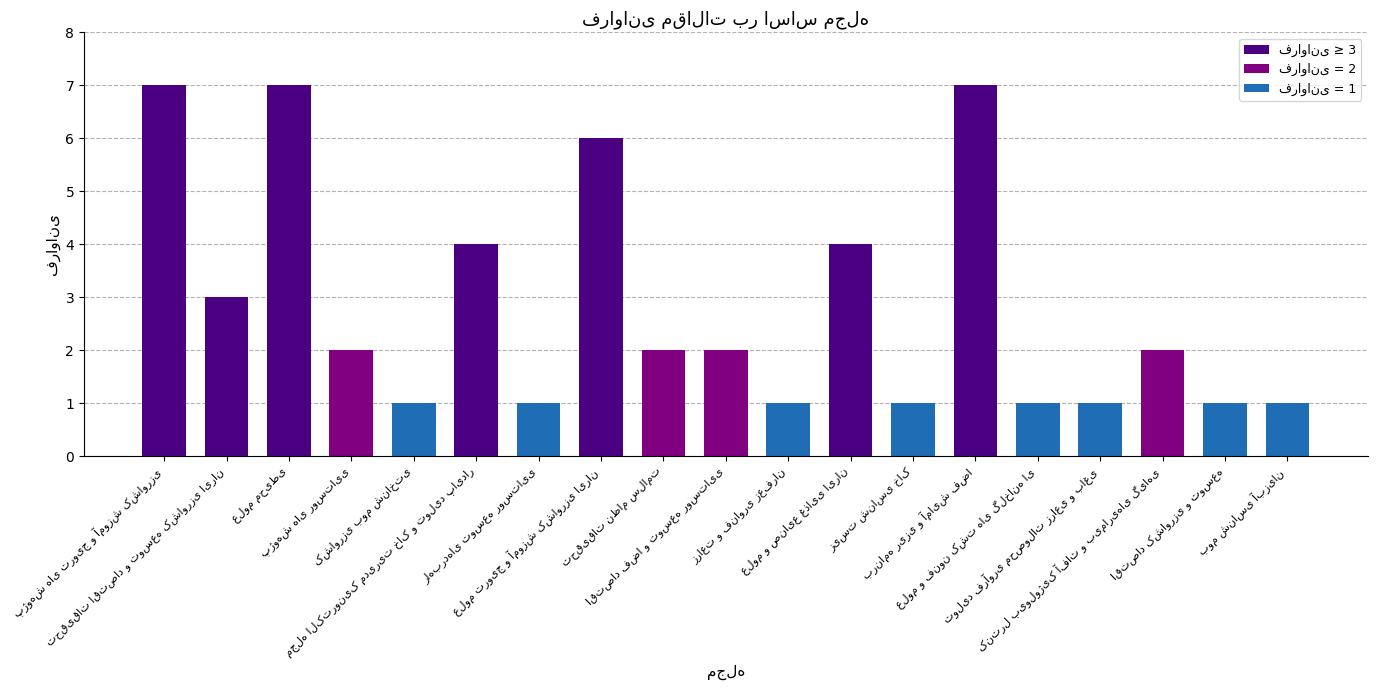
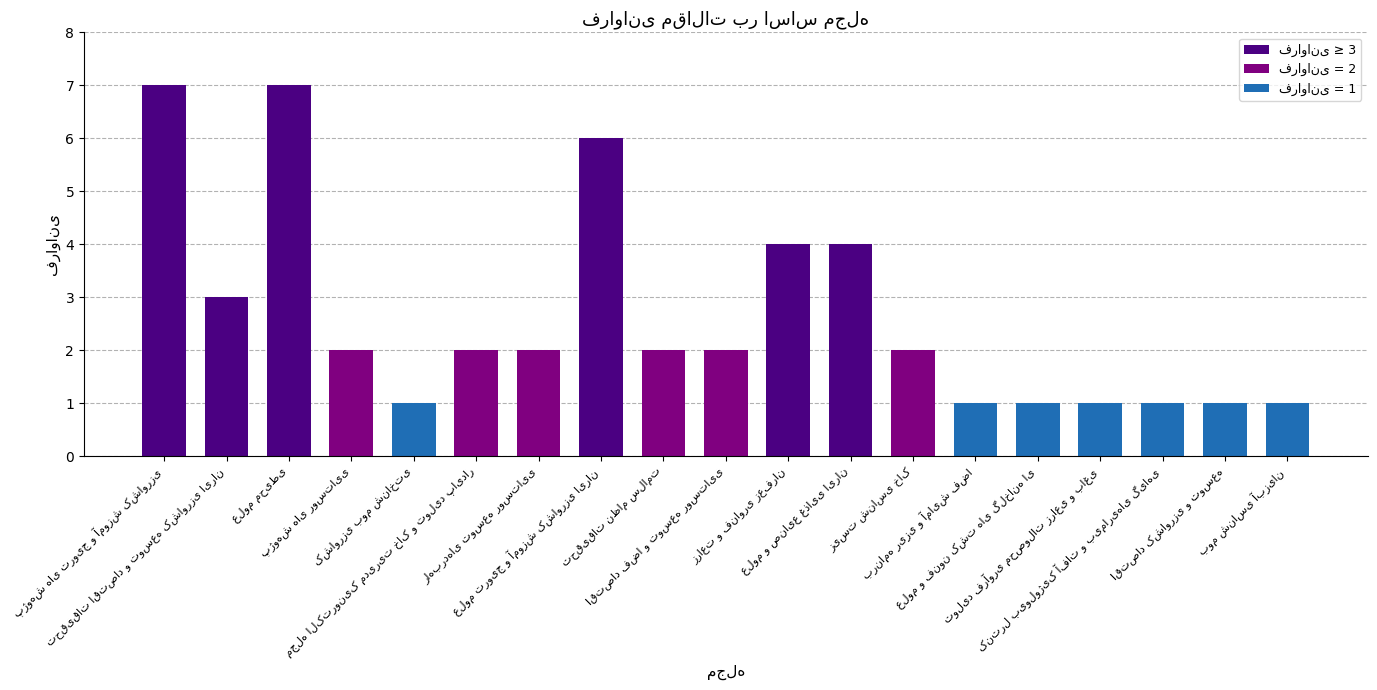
مجله الکترونیک مدیریت خاک و تولید پایدار: 4 -> 2
راهبردهای توسعه روستایی: 1 -> 2
زراعت و فناوری زعفران: 1 -> 4
زیست شناسی خاک: 1 -> 2
برنامه ریزی و آمایش فضا: 7 -> 1
کنترل بیولوژیک آفات و بیماریهای گیاهی: 2 -> 1
